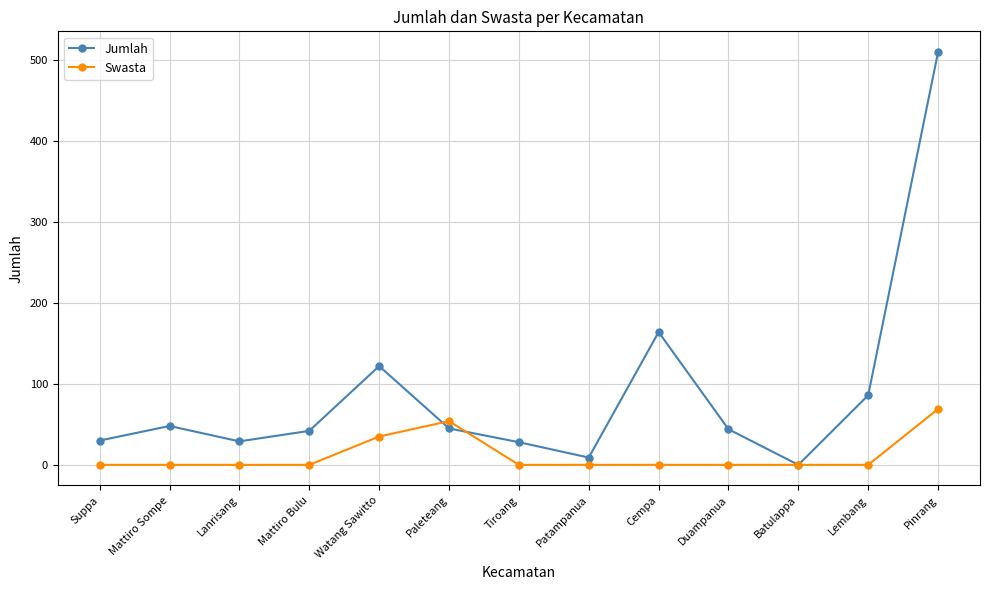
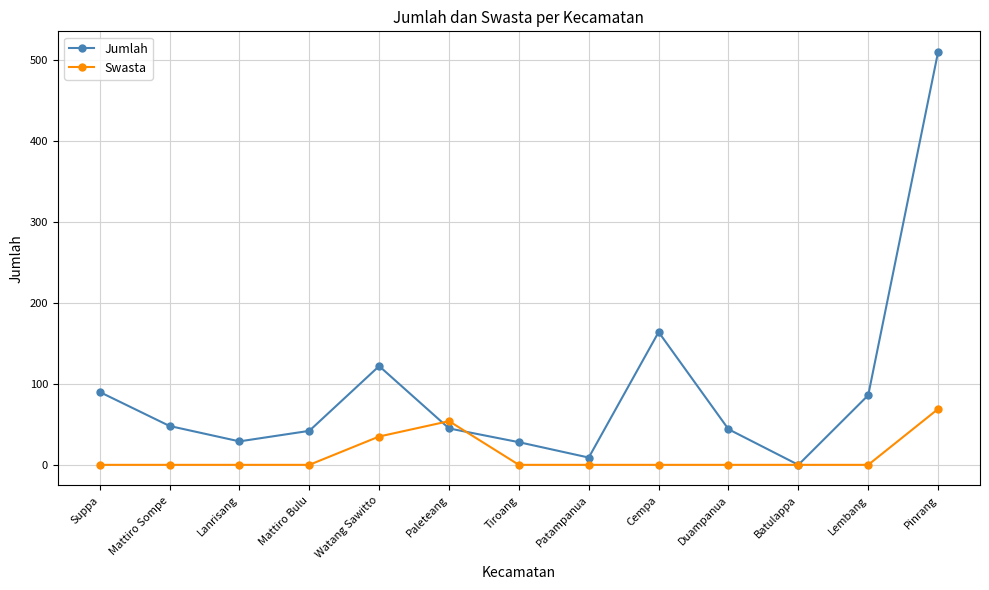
Jumlah, Suppa: 30 -> 90
